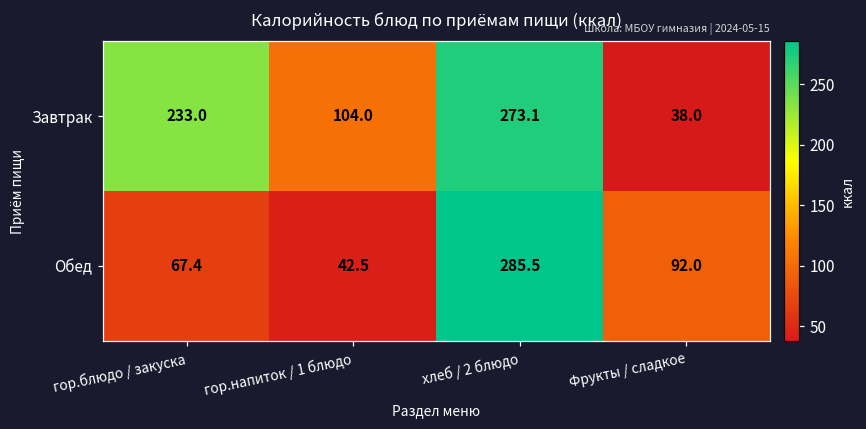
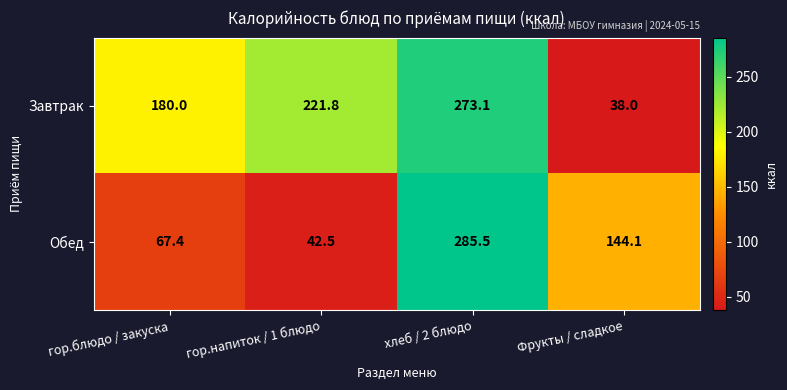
Завтрак, гор.блюдо / закуска: 233.0 -> 180.0
Завтрак, гор.напиток / 1 блюдо: 104.0 -> 221.8
Обед, Фрукты / сладкое: 92.0 -> 144.1
